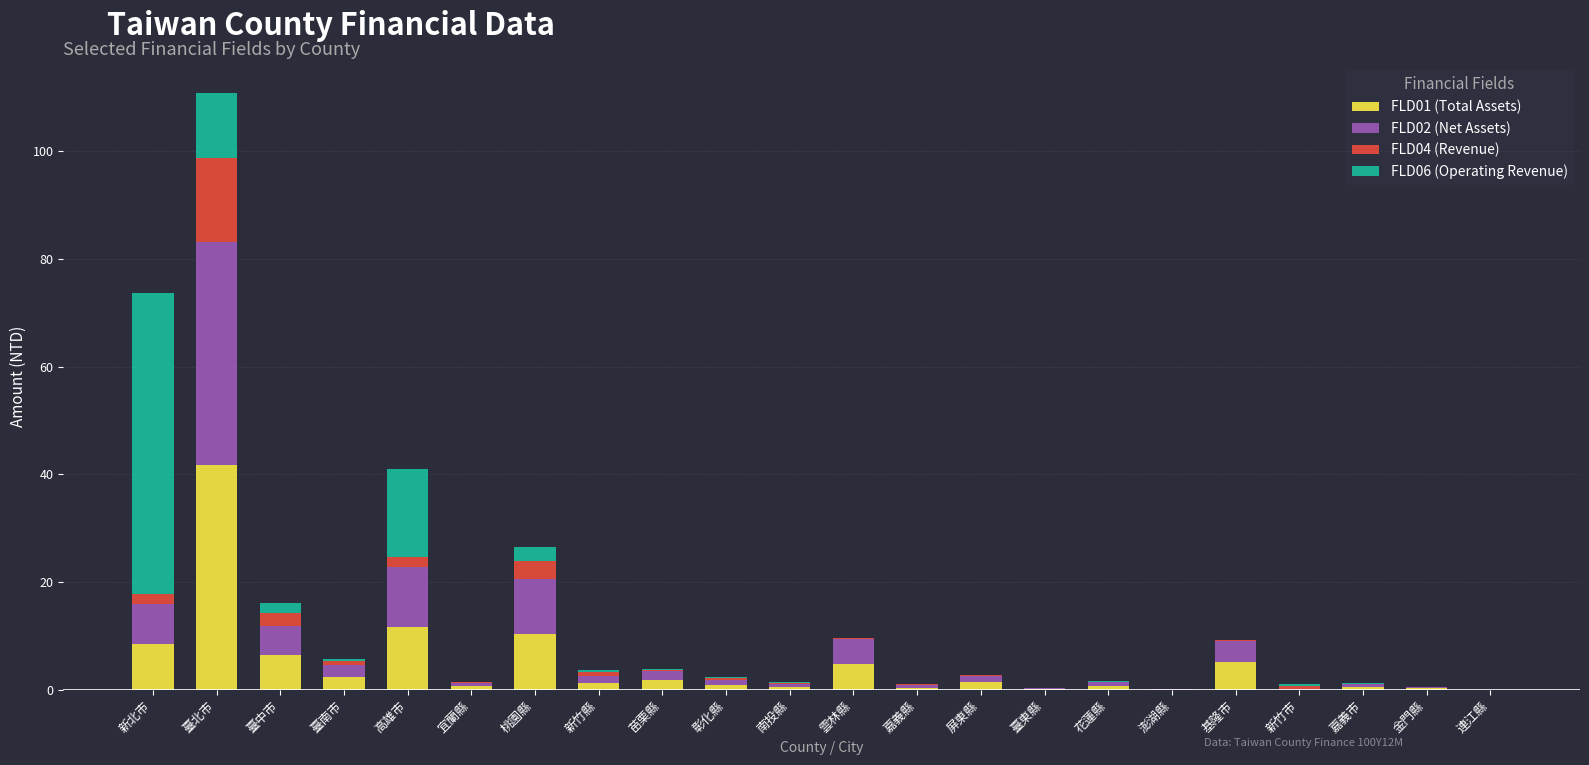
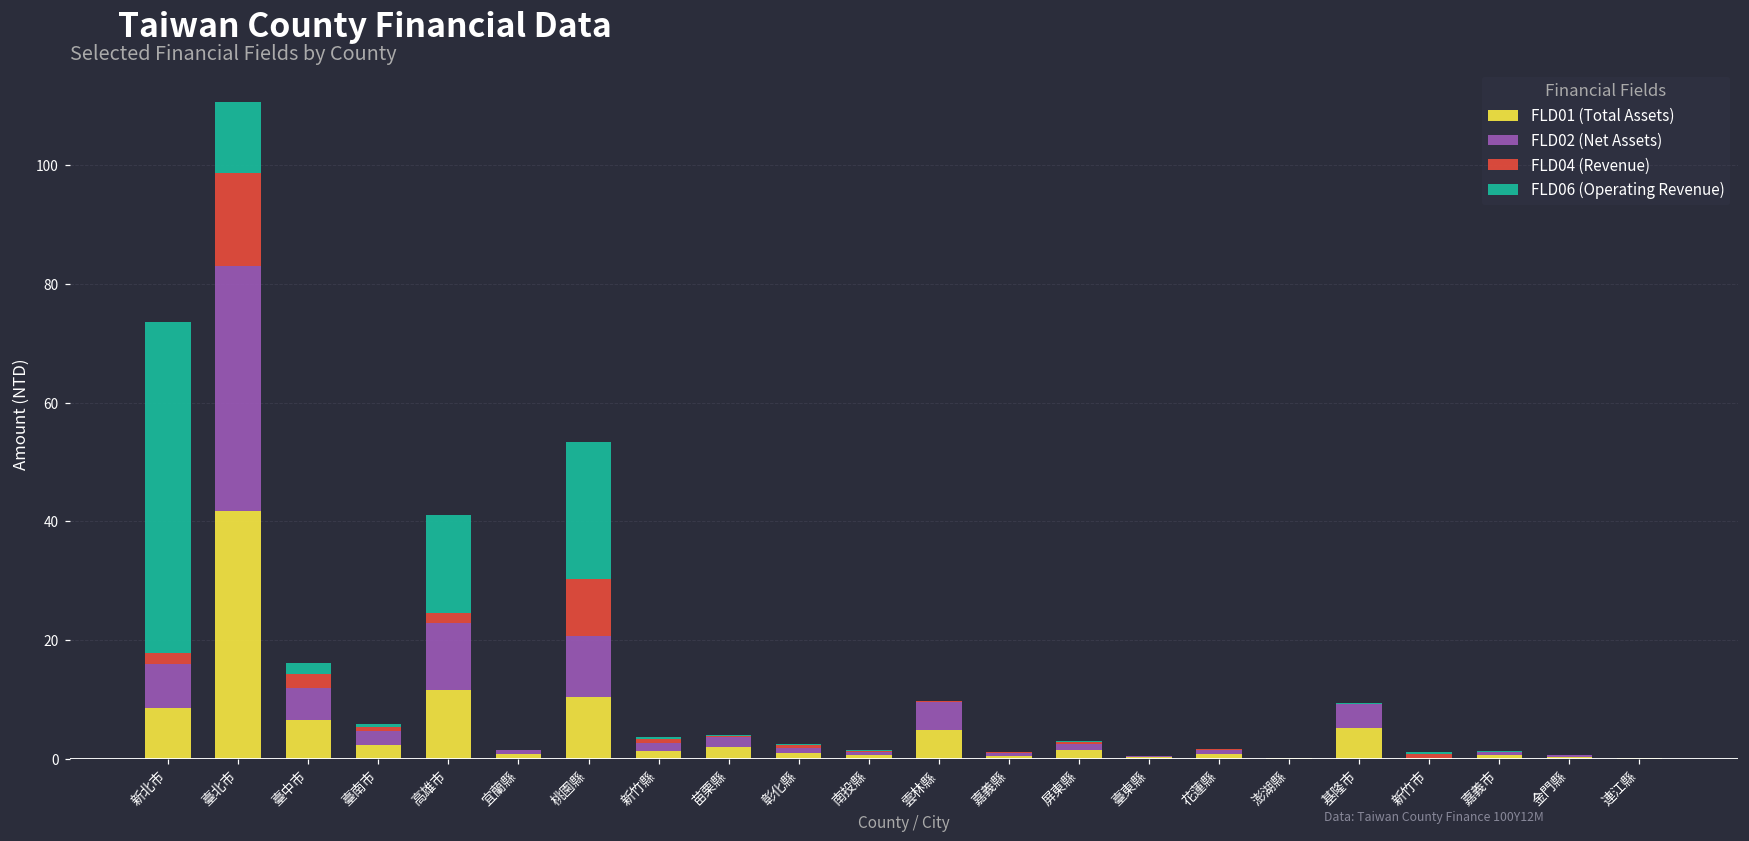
FLD04 (Revenue), 桃園縣: 3 -> 10
FLD06 (Operating Revenue), 桃園縣: 3 -> 23
